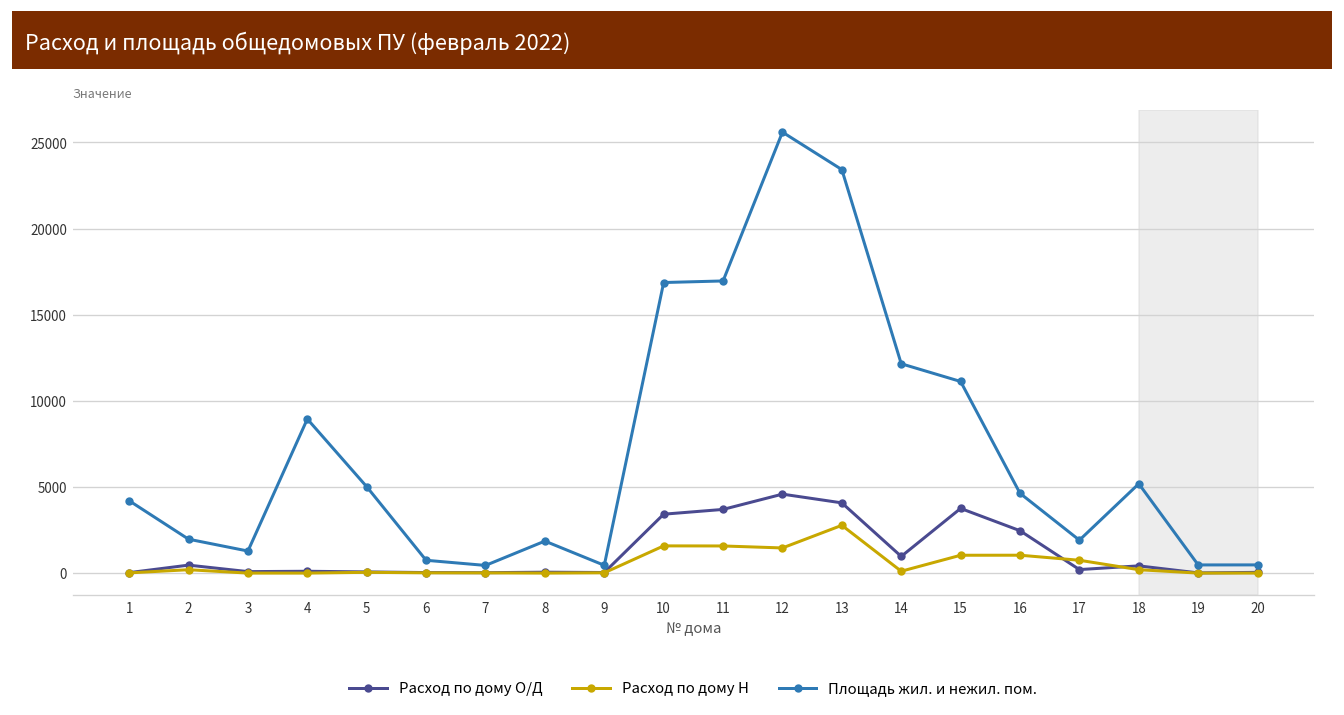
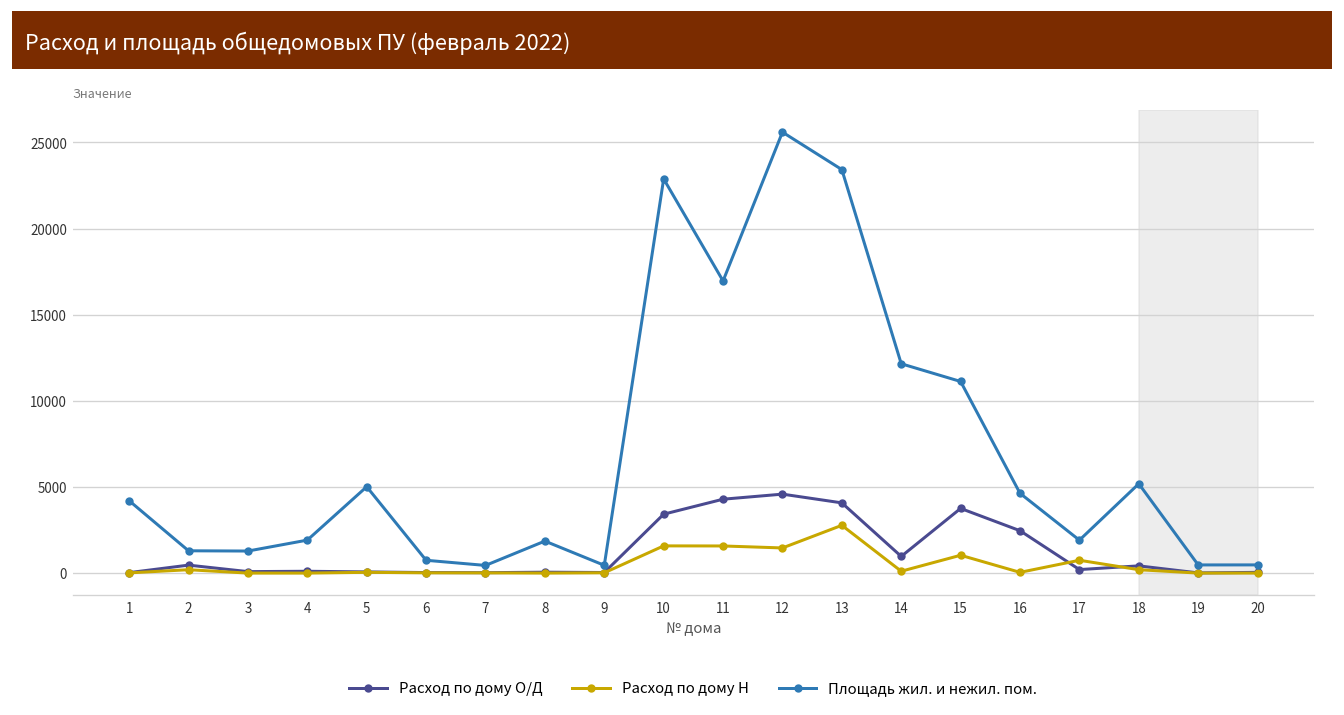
Площадь жил. и нежил. пом., 2: 2000 -> 1300
Площадь жил. и нежил. пом., 4: 8900 -> 1900
Площадь жил. и нежил. пом., 10: 16900 -> 22900
Расход по дому О/Д, 11: 3700 -> 4300
Расход по дому Н, 16: 1000 -> 0
